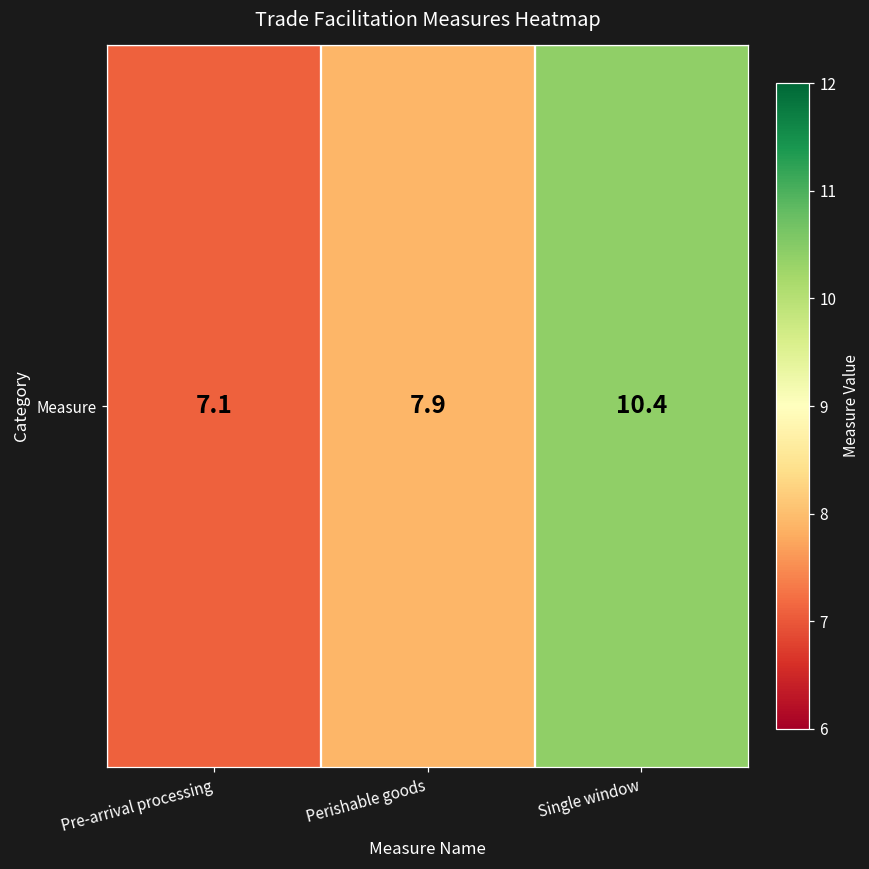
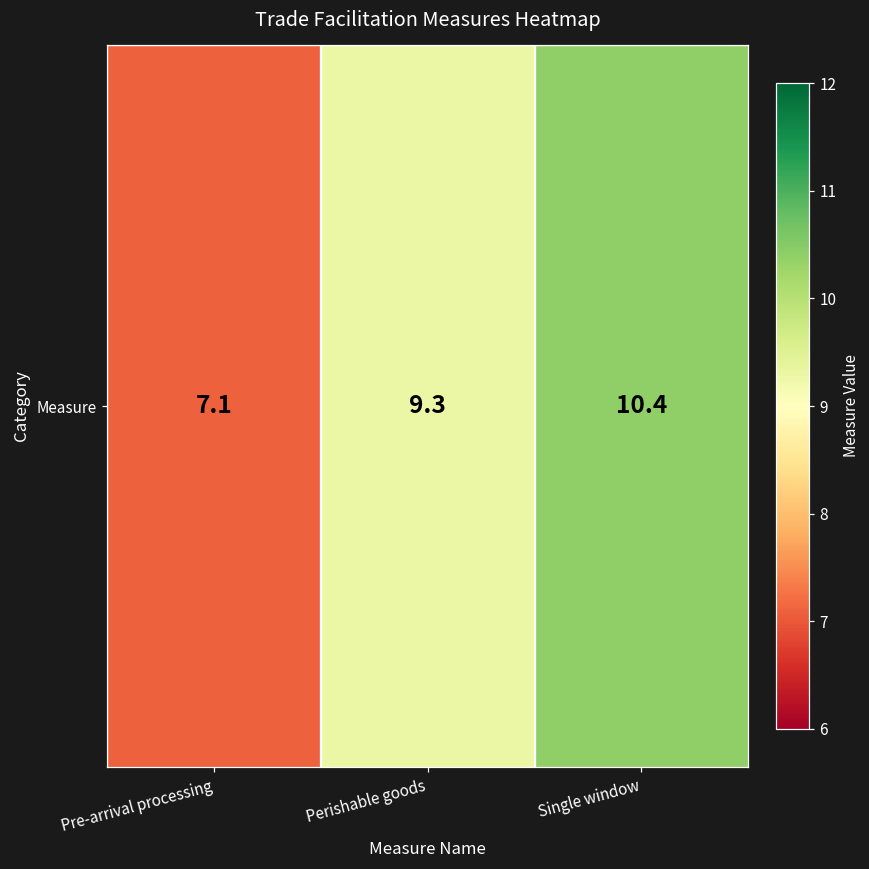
Measure, Perishable goods: 7.9 -> 9.3
